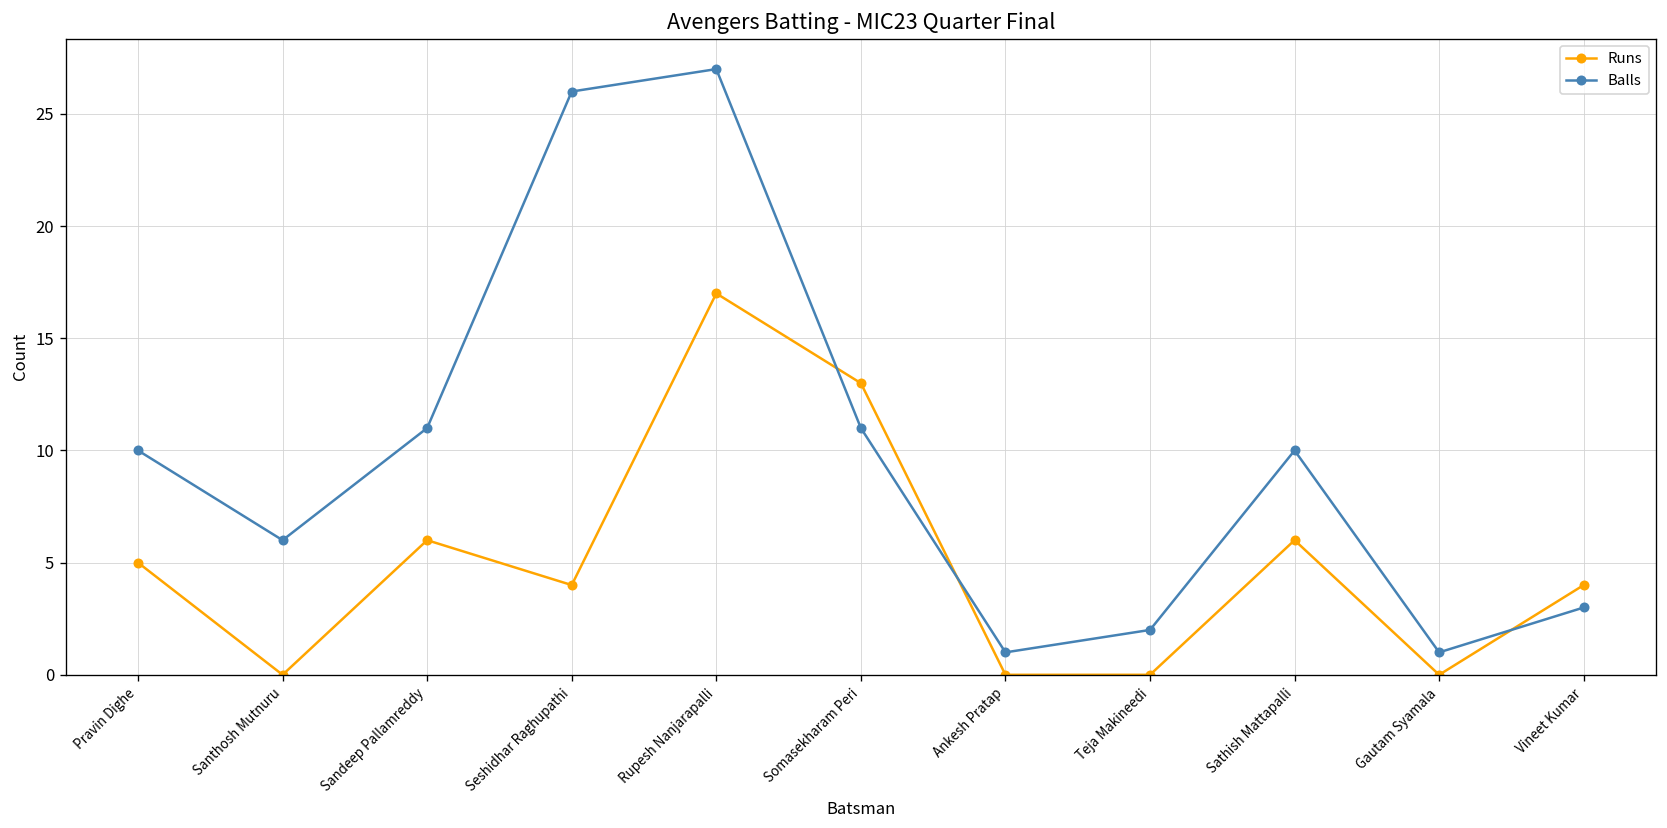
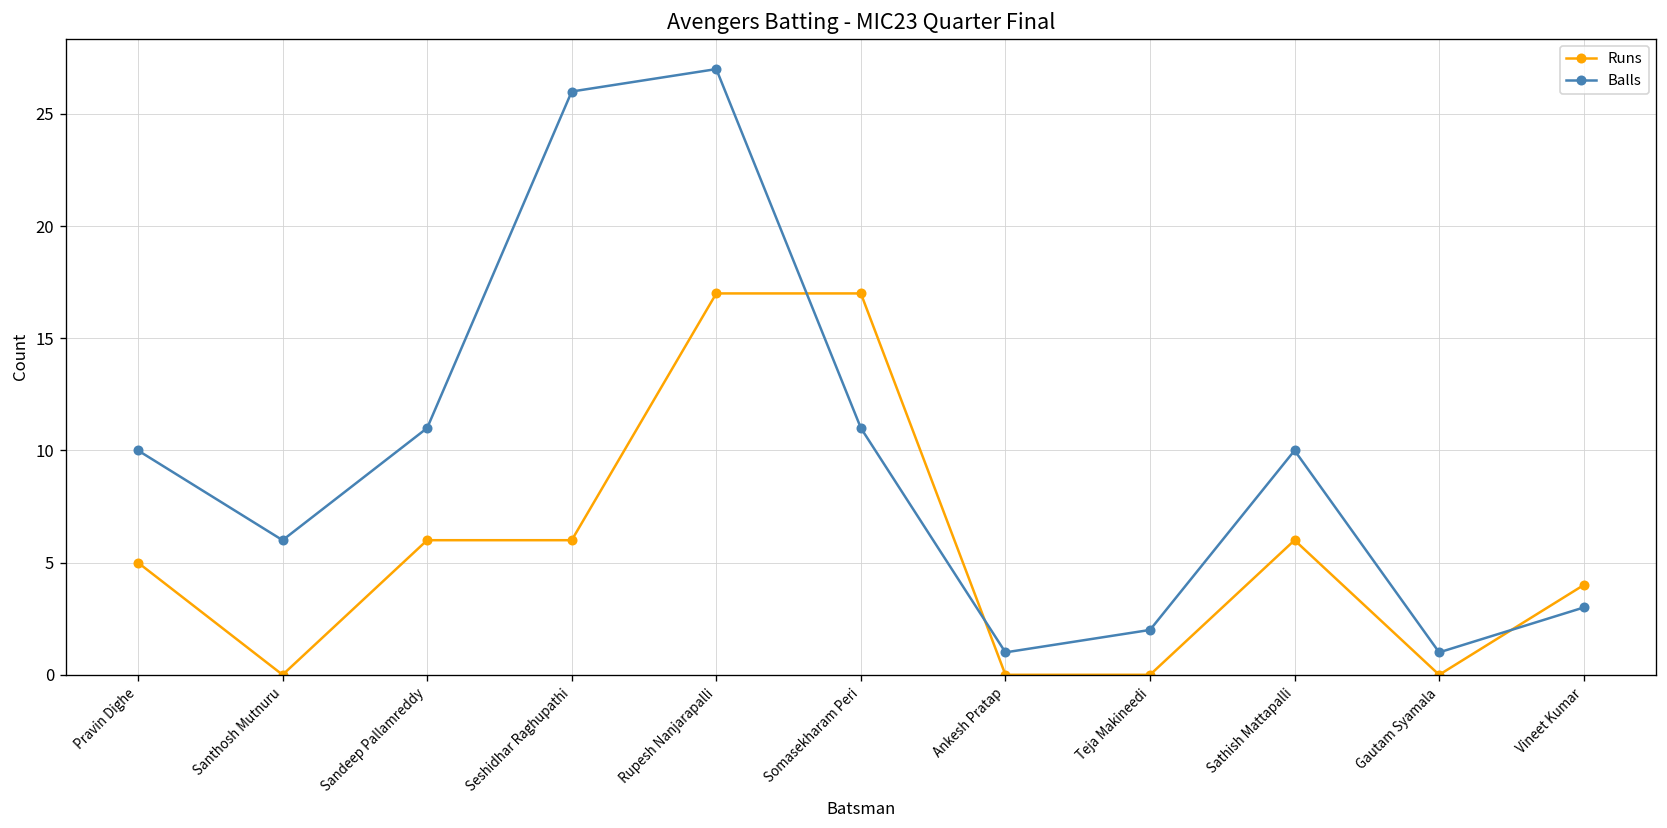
Runs, Seshidhar Raghupathi: 4 -> 6
Runs, Somasekharam Peri: 13 -> 17
